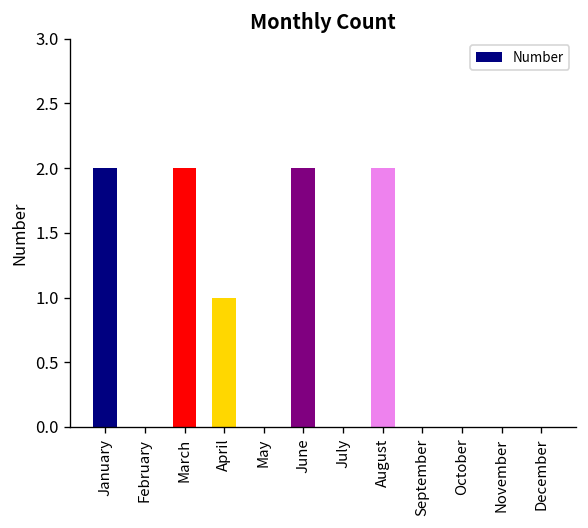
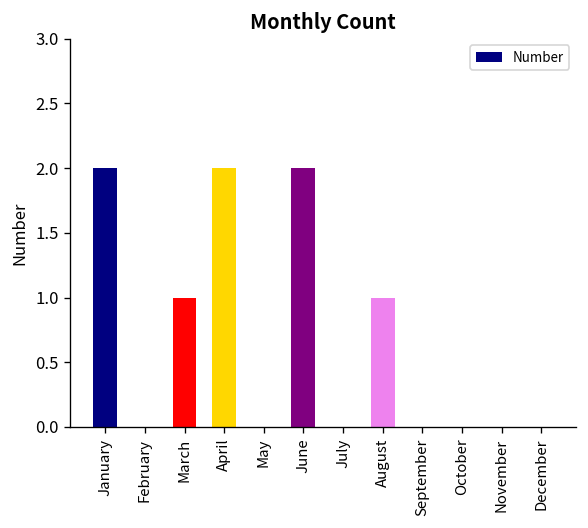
March: 2 -> 1
April: 1 -> 2
August: 2 -> 1
